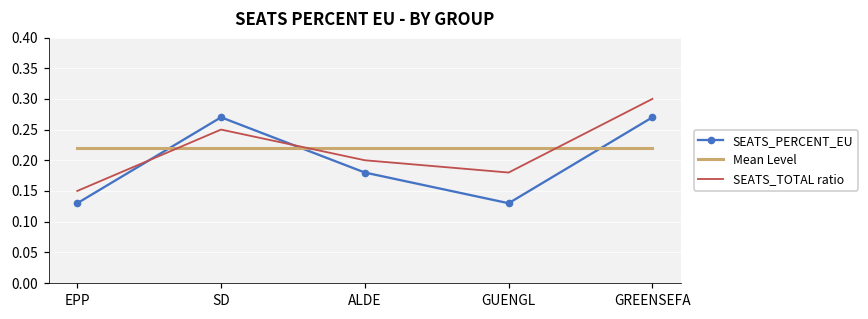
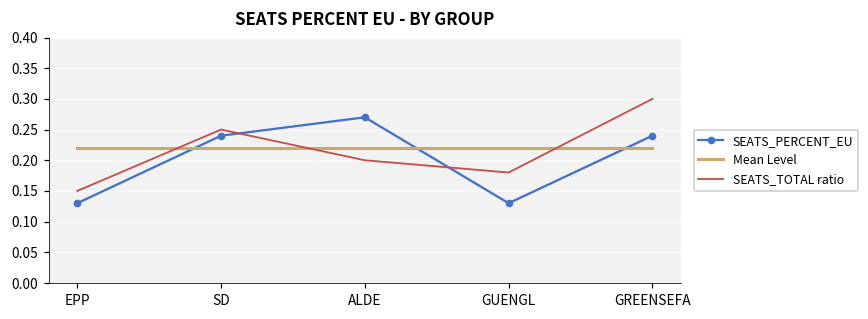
SEATS_PERCENT_EU, SD: 0.27 -> 0.24
SEATS_PERCENT_EU, ALDE: 0.18 -> 0.27
SEATS_PERCENT_EU, GREENSEFA: 0.27 -> 0.24
